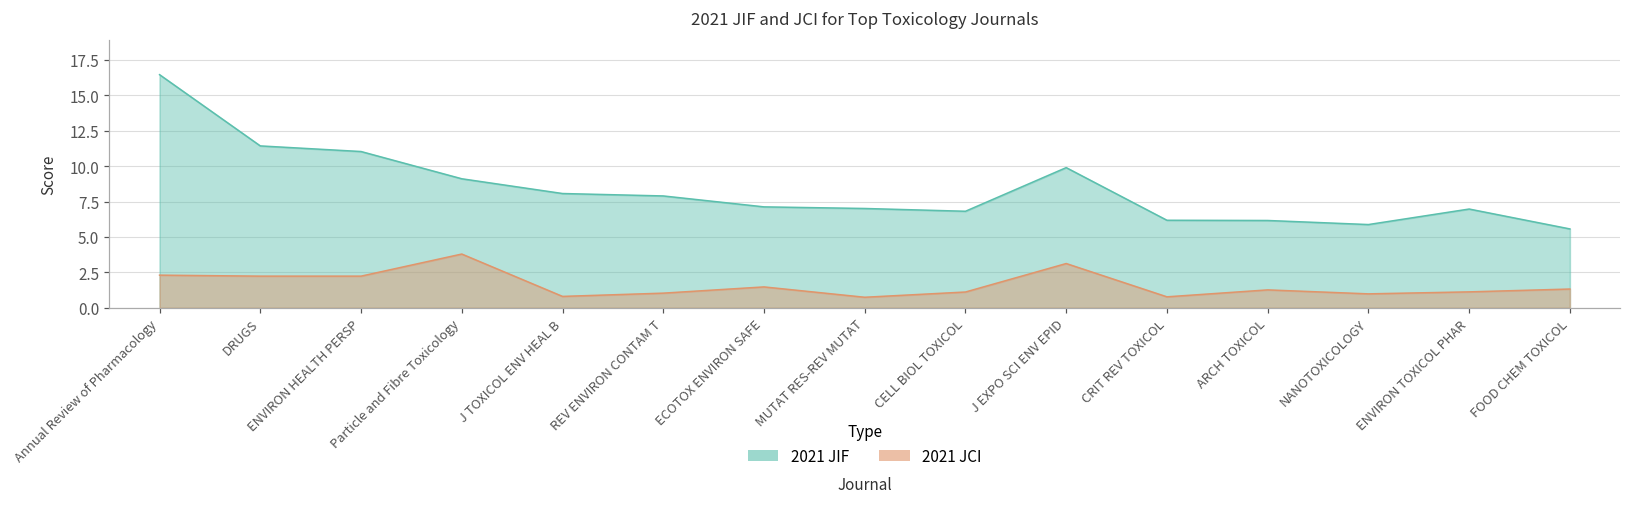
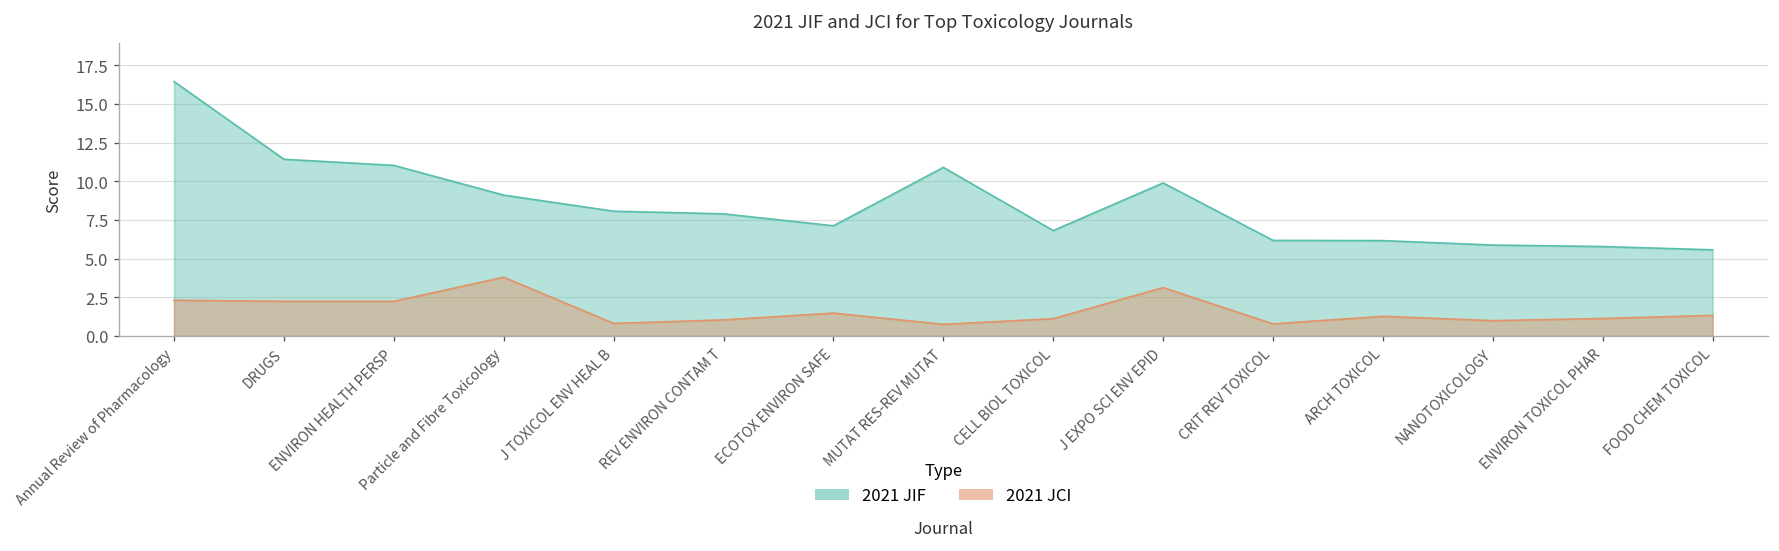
2021 JIF, MUTAT RES-REV MUTAT: 7.0 -> 10.9
2021 JIF, ENVIRON TOXICOL PHAR: 7.0 -> 5.8
